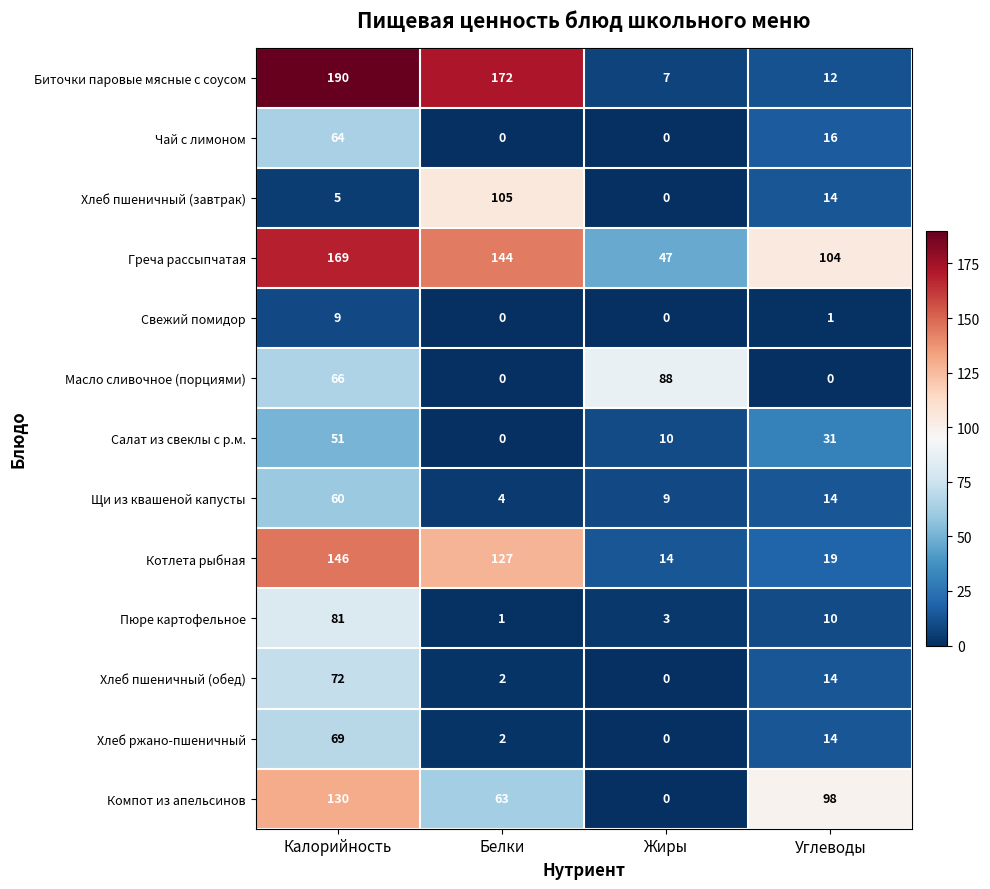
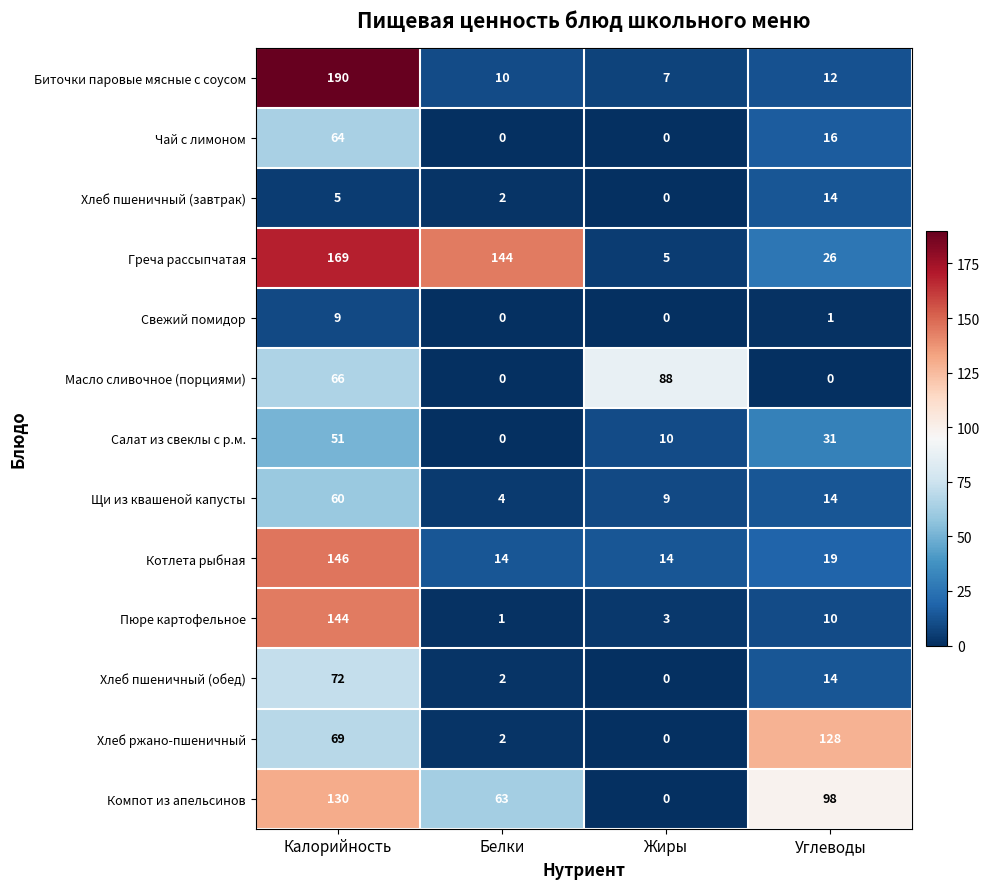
Биточки паровые мясные с соусом, Белки: 172 -> 10
Хлеб пшеничный (завтрак), Белки: 105 -> 2
Греча рассыпчатая, Жиры: 47 -> 5
Греча рассыпчатая, Углеводы: 104 -> 26
Котлета рыбная, Белки: 127 -> 14
Пюре картофельное, Калорийность: 81 -> 144
Хлеб ржано-пшеничный, Углеводы: 14 -> 128
